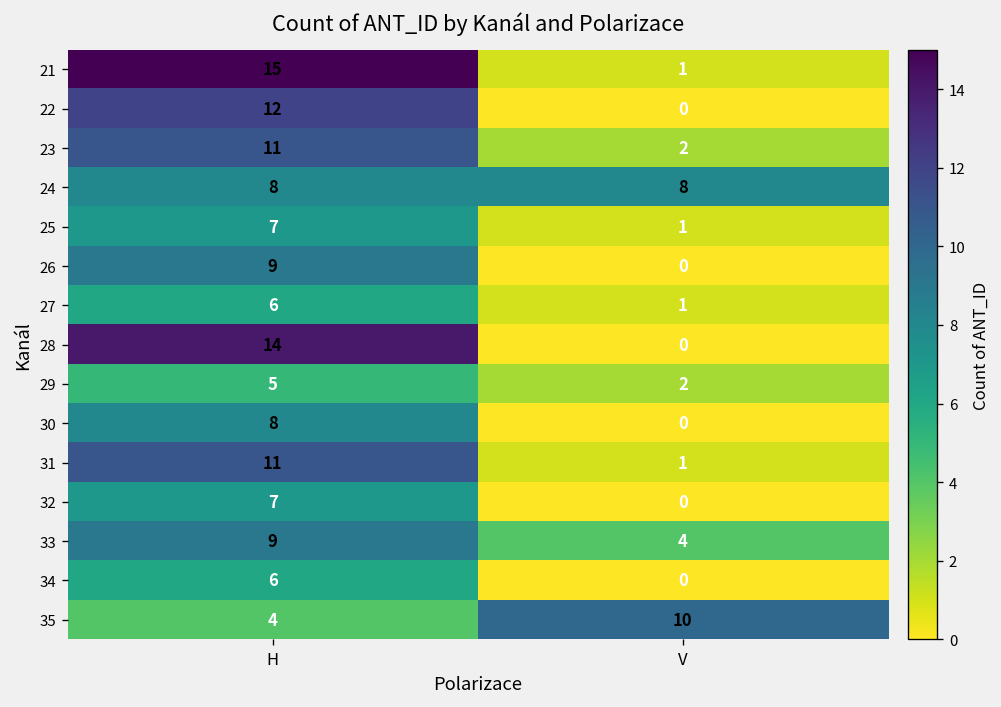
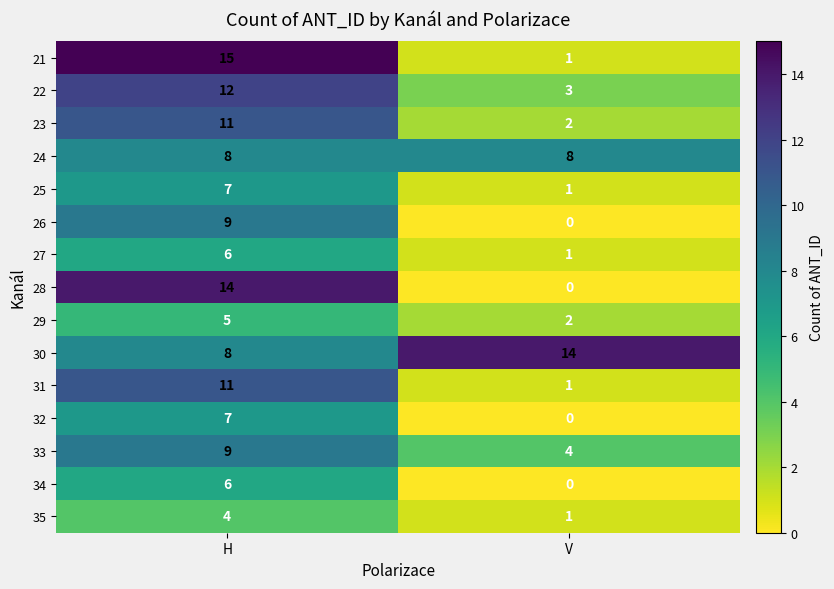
22, V: 0 -> 3
30, V: 0 -> 14
35, V: 10 -> 1
